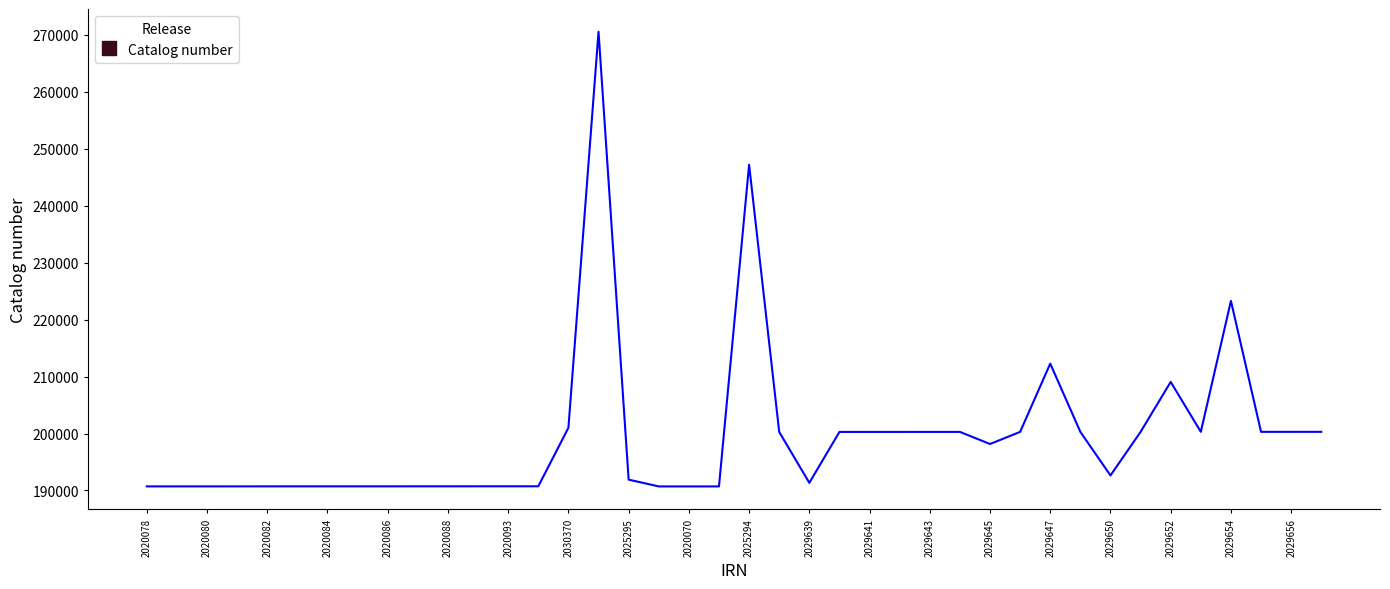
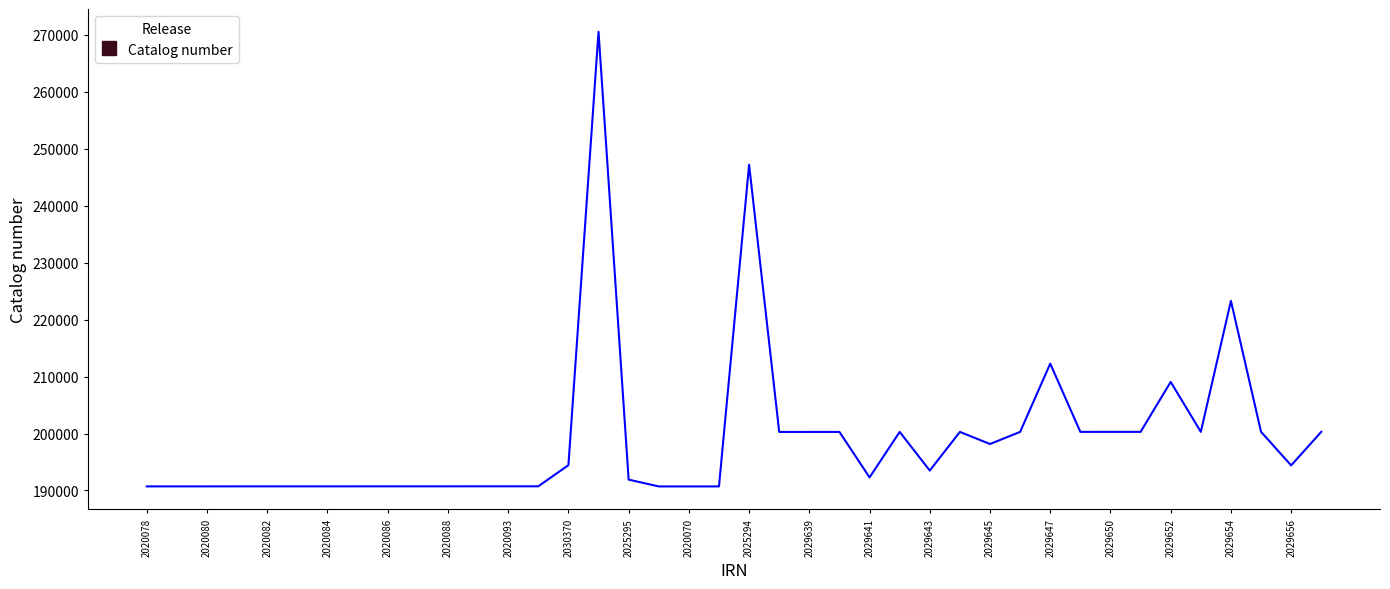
2030370: 201000 -> 194000
2029639: 191000 -> 200000
2029641: 200000 -> 192000
2029643: 200000 -> 194000
2029650: 193000 -> 200000
2029656: 200000 -> 194000
